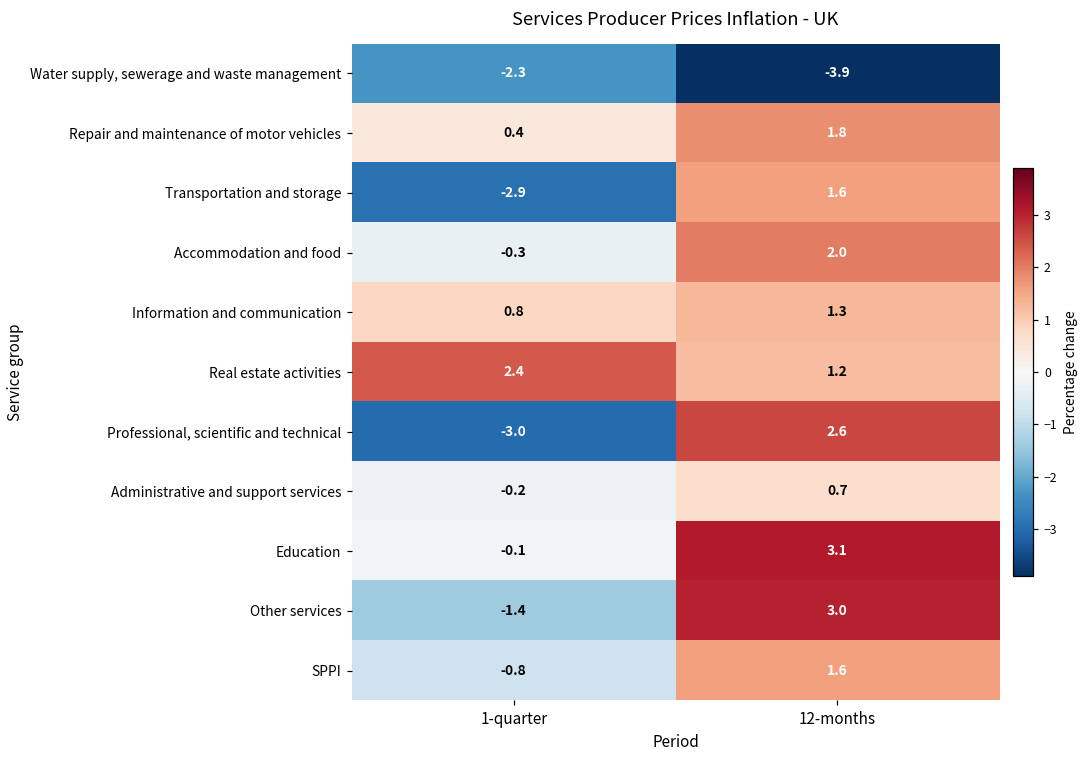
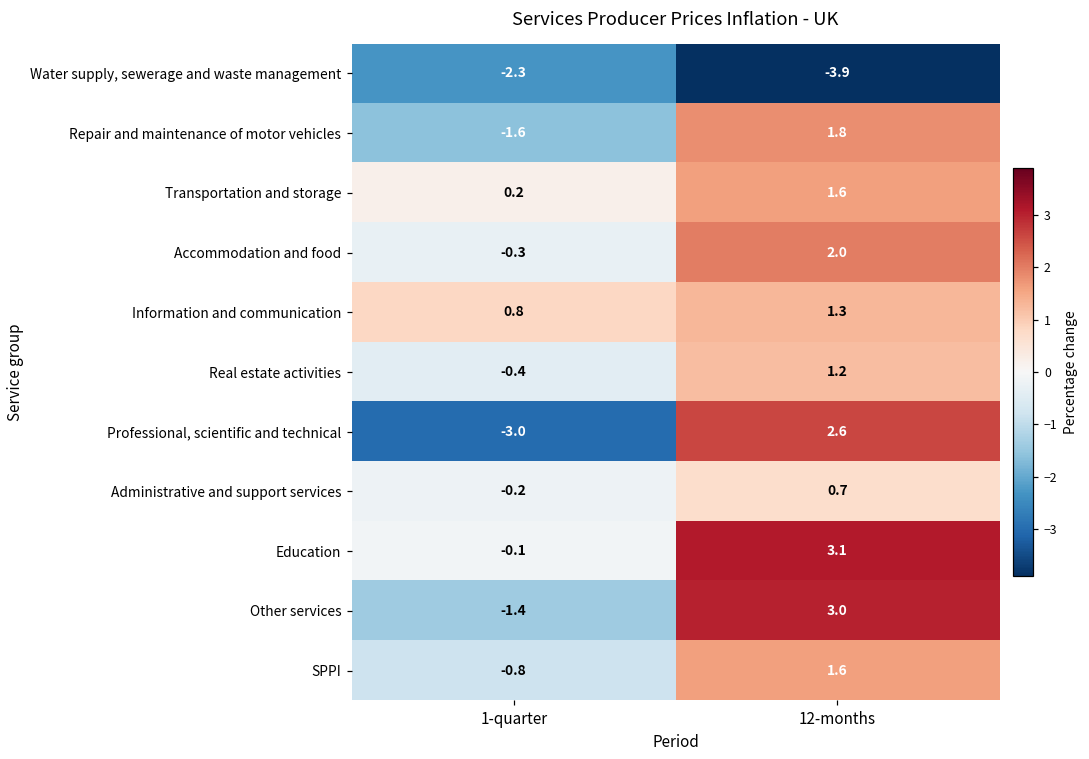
Repair and maintenance of motor vehicles, 1-quarter: 0.4 -> -1.6
Transportation and storage, 1-quarter: -2.9 -> 0.2
Real estate activities, 1-quarter: 2.4 -> -0.4
